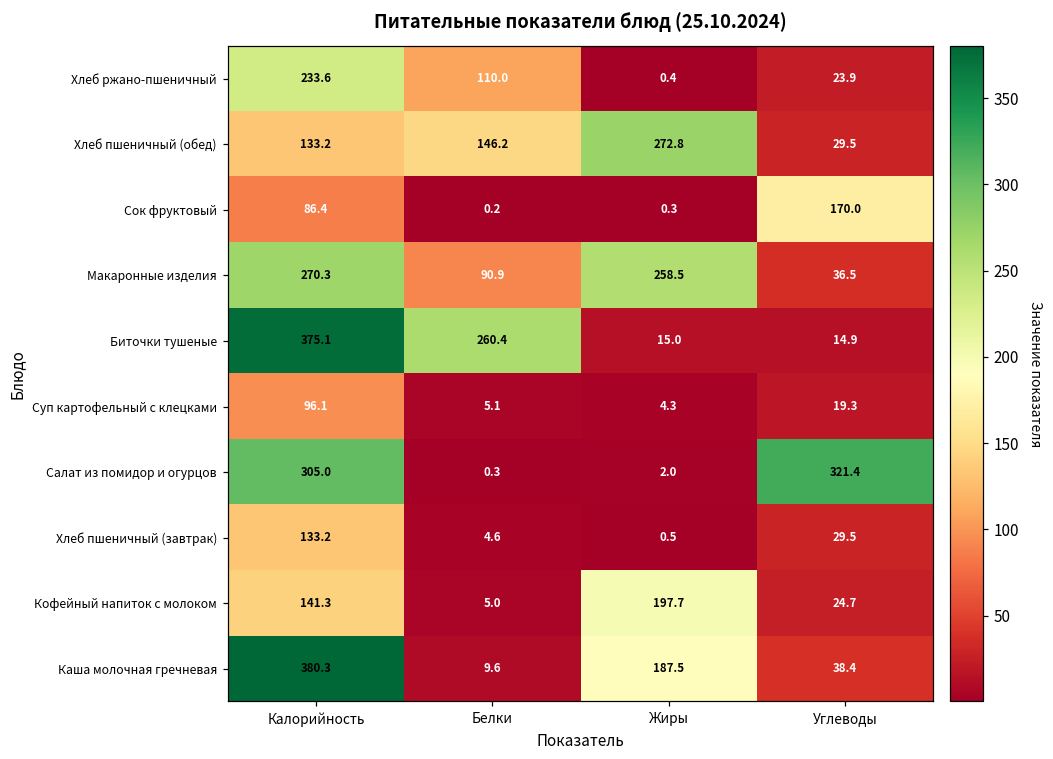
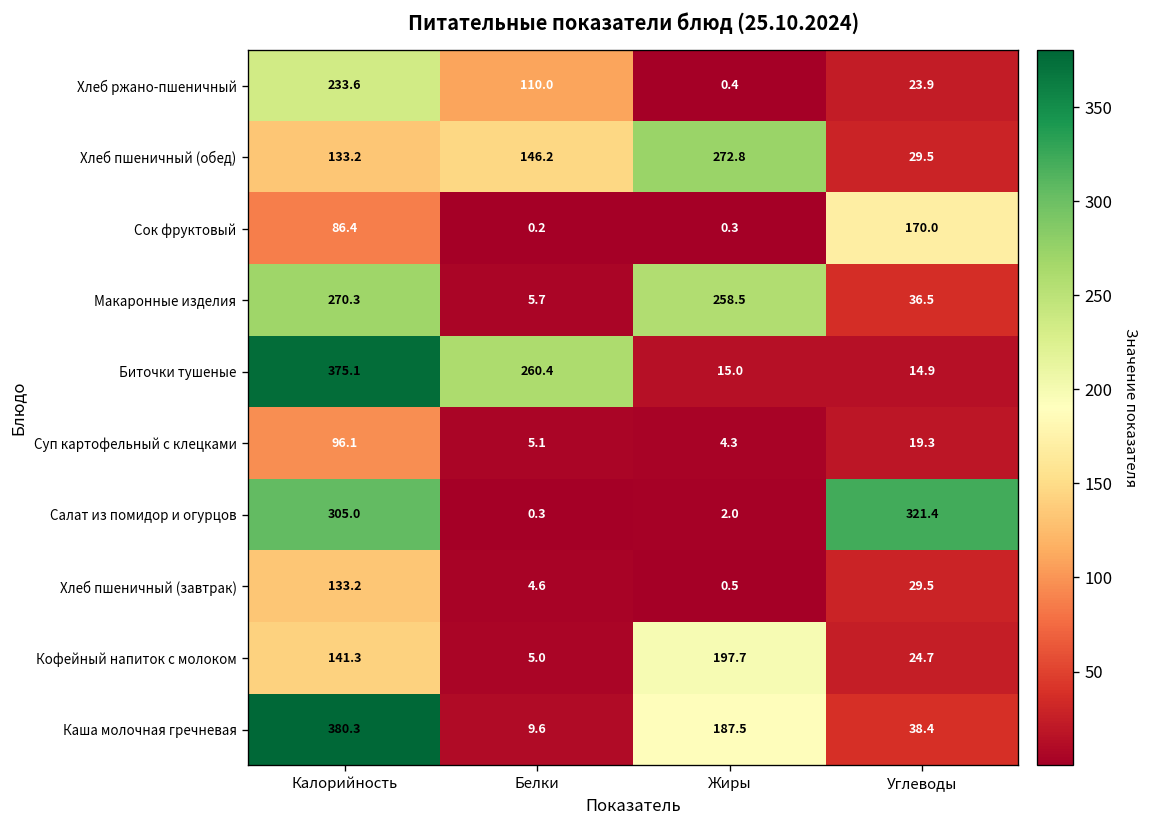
Макаронные изделия, Белки: 90.9 -> 5.7
